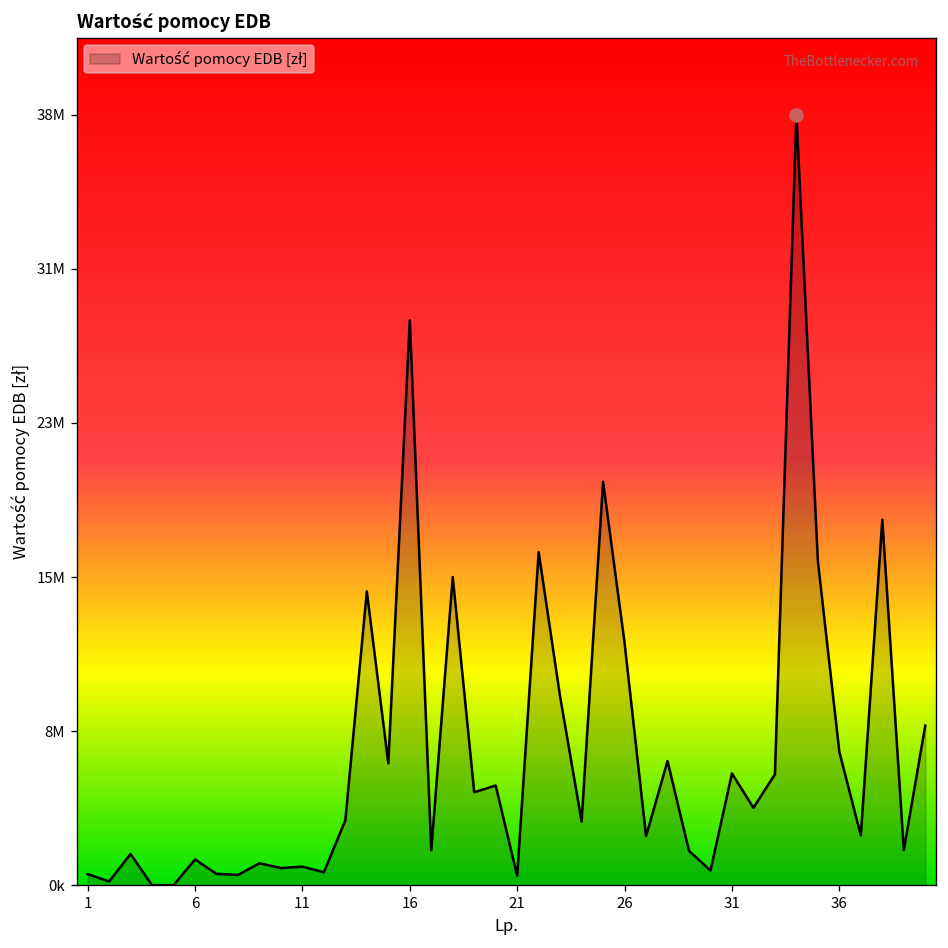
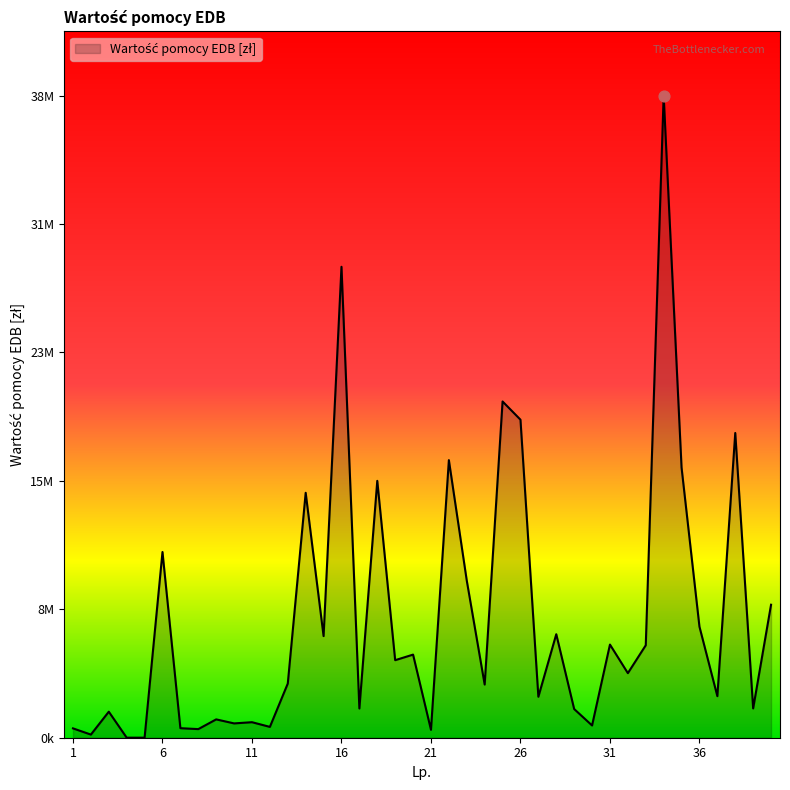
Wartość pomocy EDB [zł], 6: 1300000 -> 11000000
Wartość pomocy EDB [zł], 26: 12000000 -> 18900000
